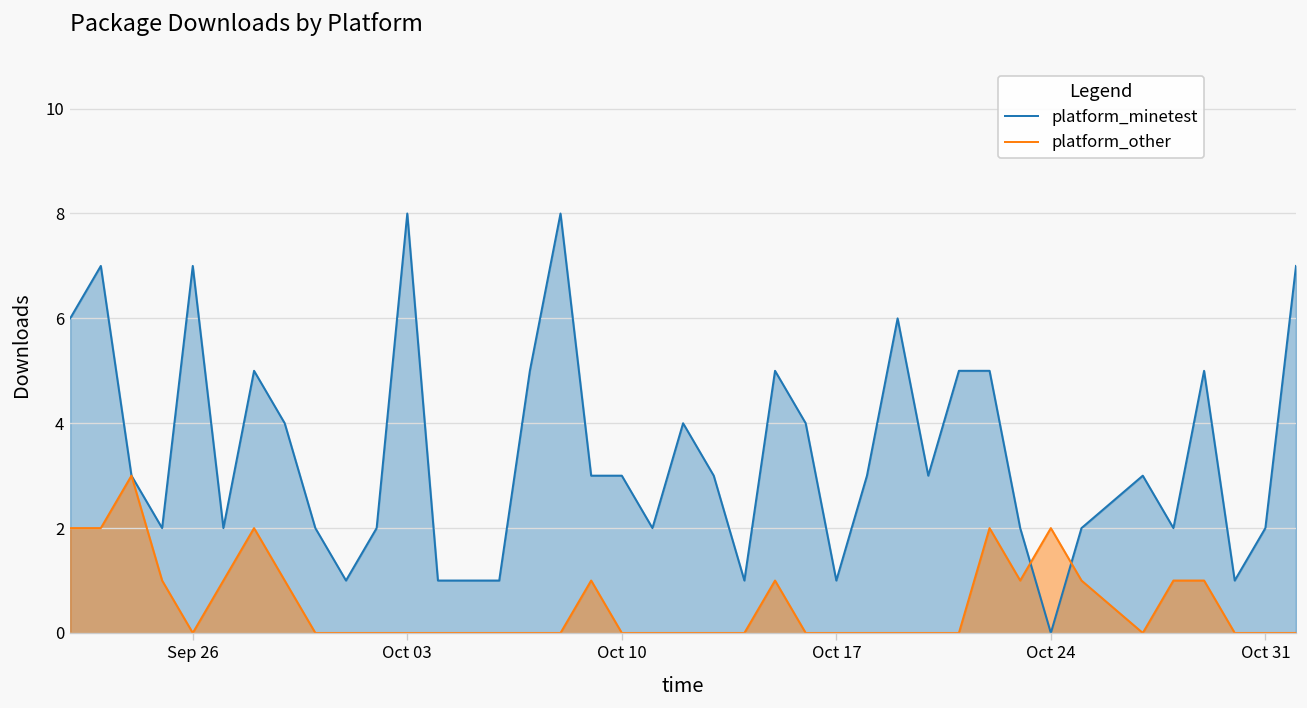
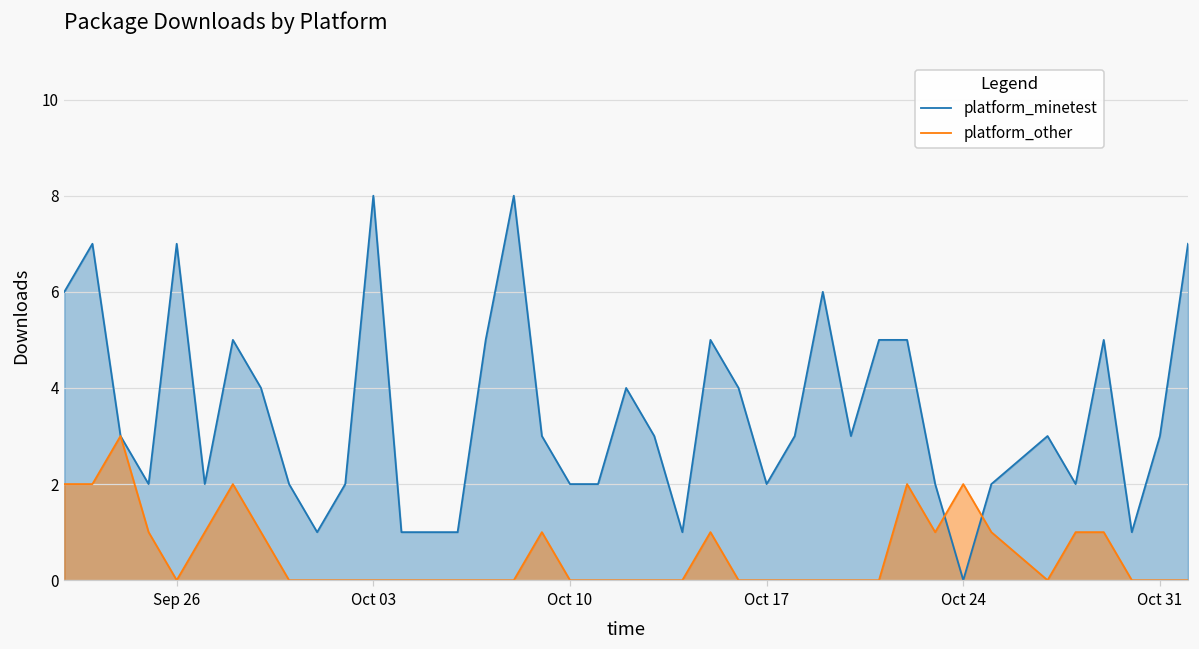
platform_minetest, Oct 10: 3 -> 2
platform_minetest, Oct 17: 1 -> 2
platform_minetest, Oct 31: 2 -> 3
